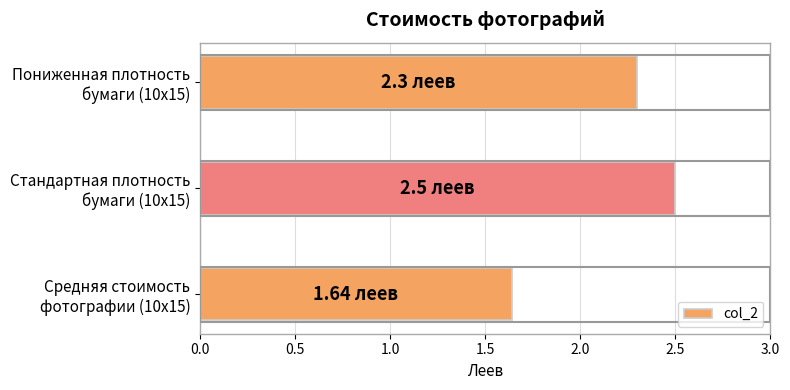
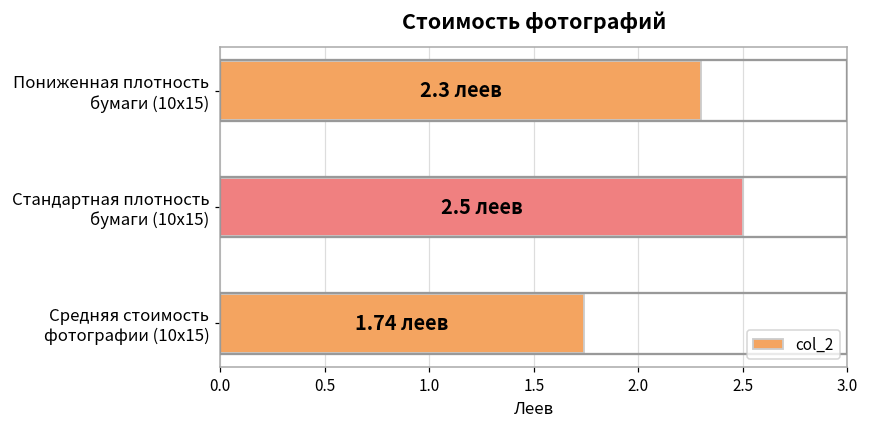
Средняя стоимость фотографии (10х15): 1.64 -> 1.74
